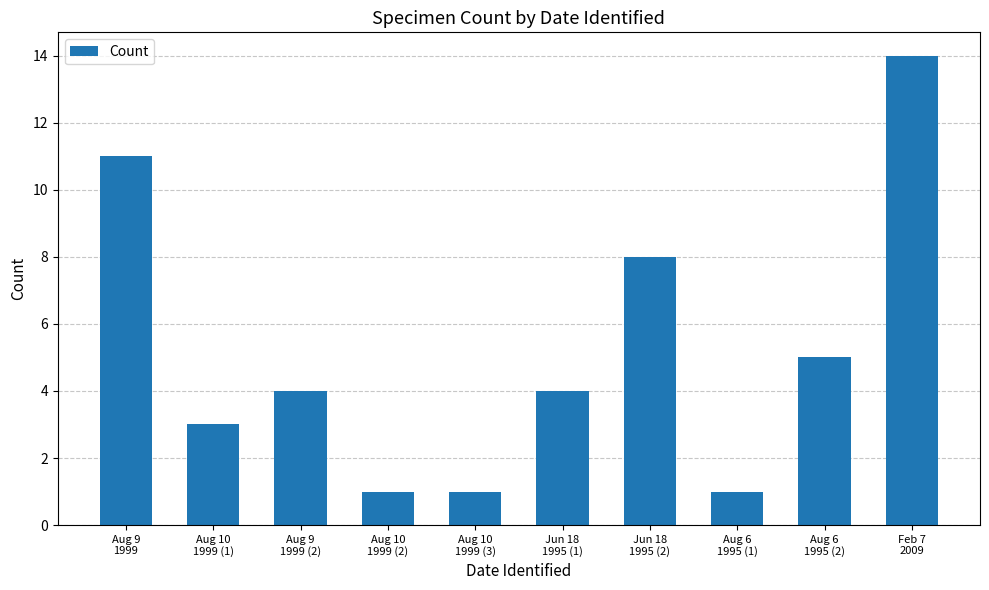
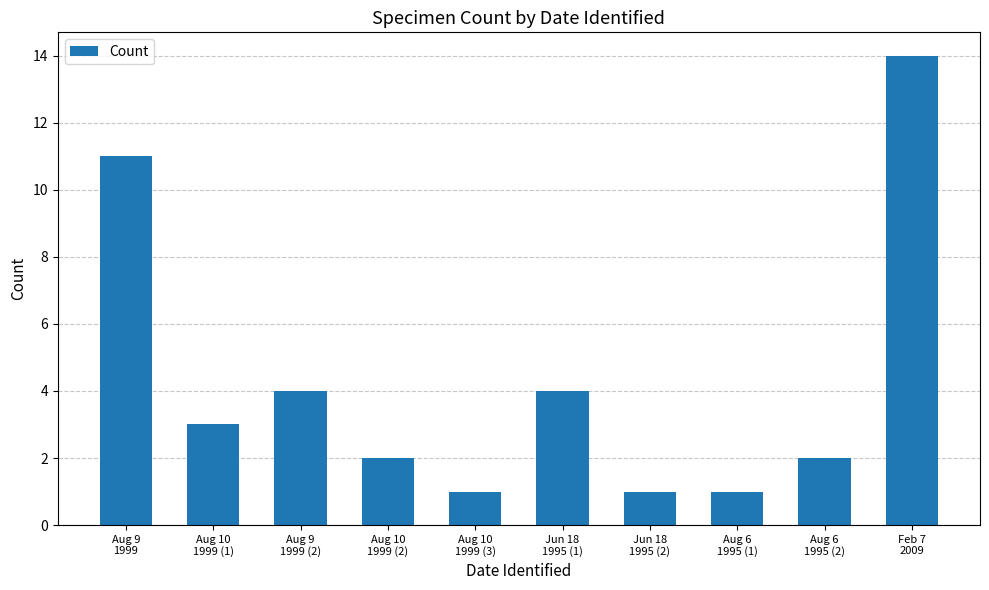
Aug 10 1999 (2): 1 -> 2
Jun 18 1995 (2): 8 -> 1
Aug 6 1995 (2): 5 -> 2
